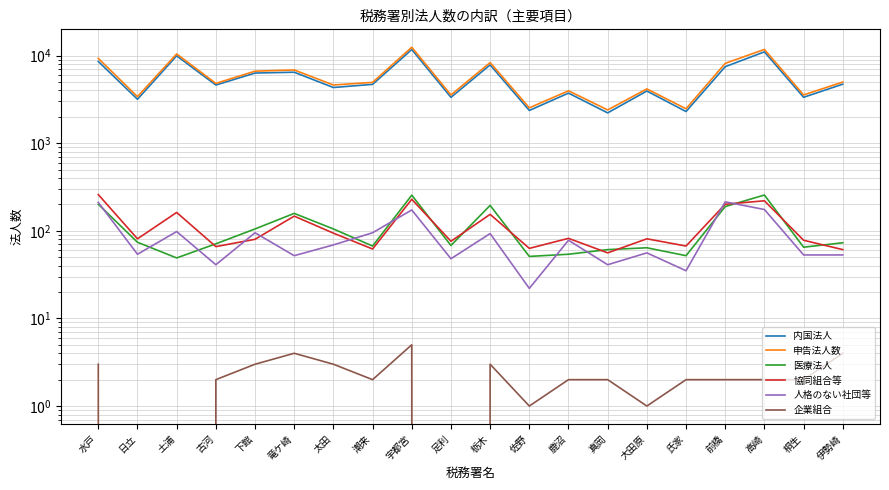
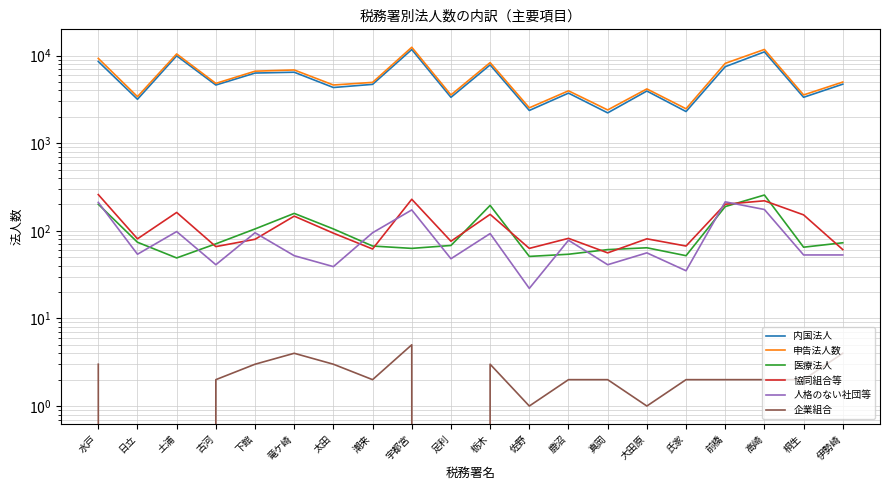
人格のない社団等, 太田: 70 -> 40
医療法人, 宇都宮: 260 -> 60
協同組合等, 桐生: 80 -> 150
